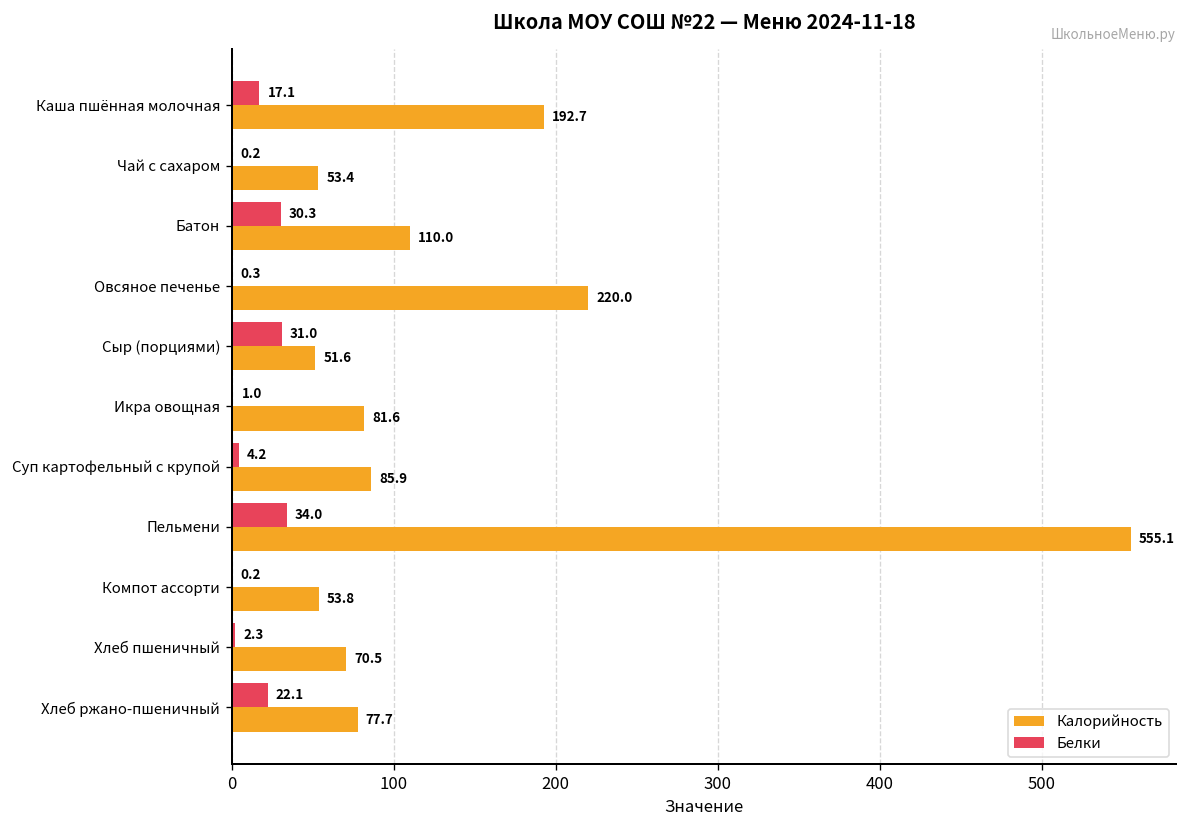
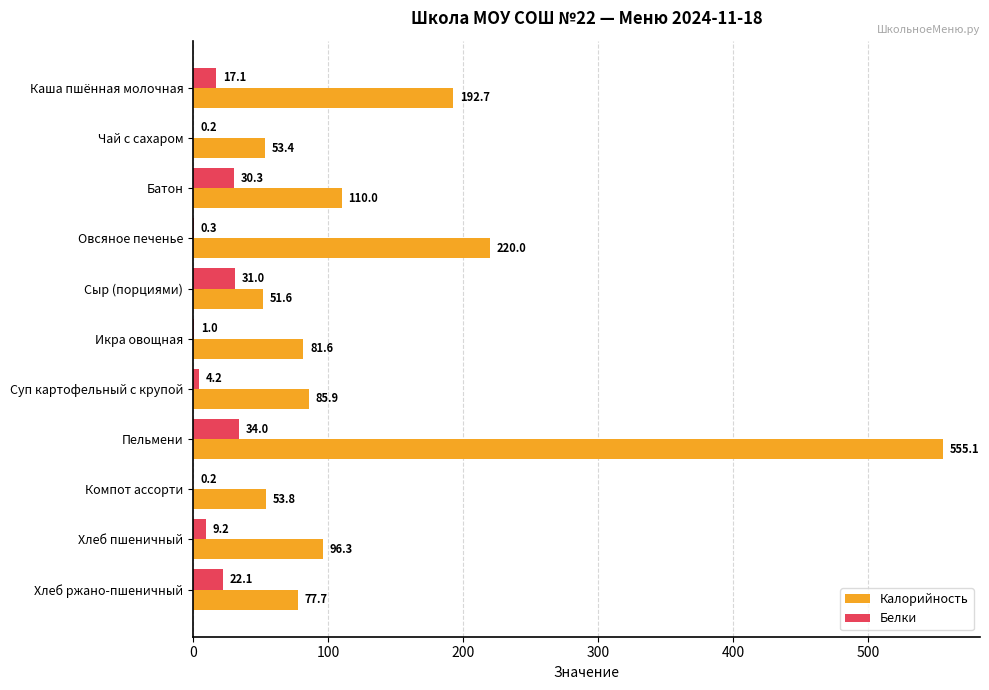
Белки, Хлеб пшеничный: 2.3 -> 9.2
Калорийность, Хлеб пшеничный: 70.5 -> 96.3
